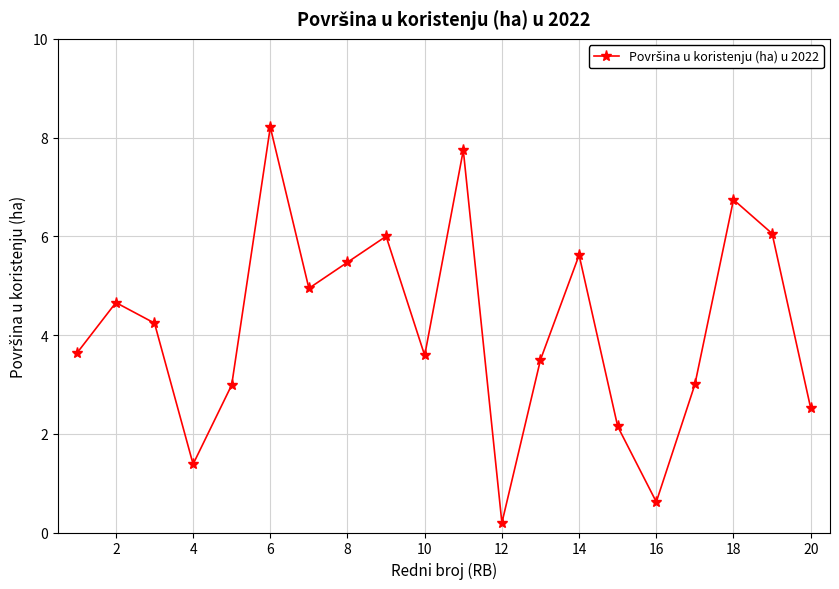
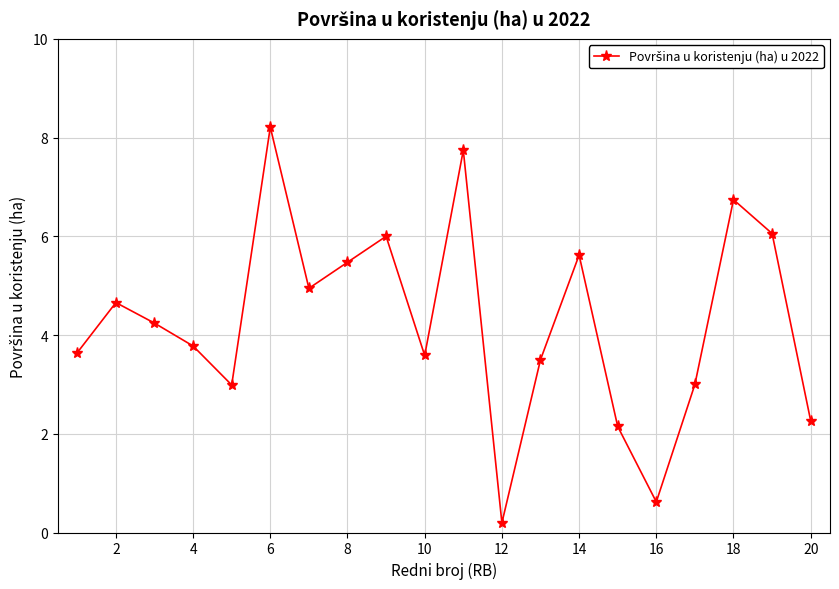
4: 1.4 -> 3.8
20: 2.5 -> 2.3
